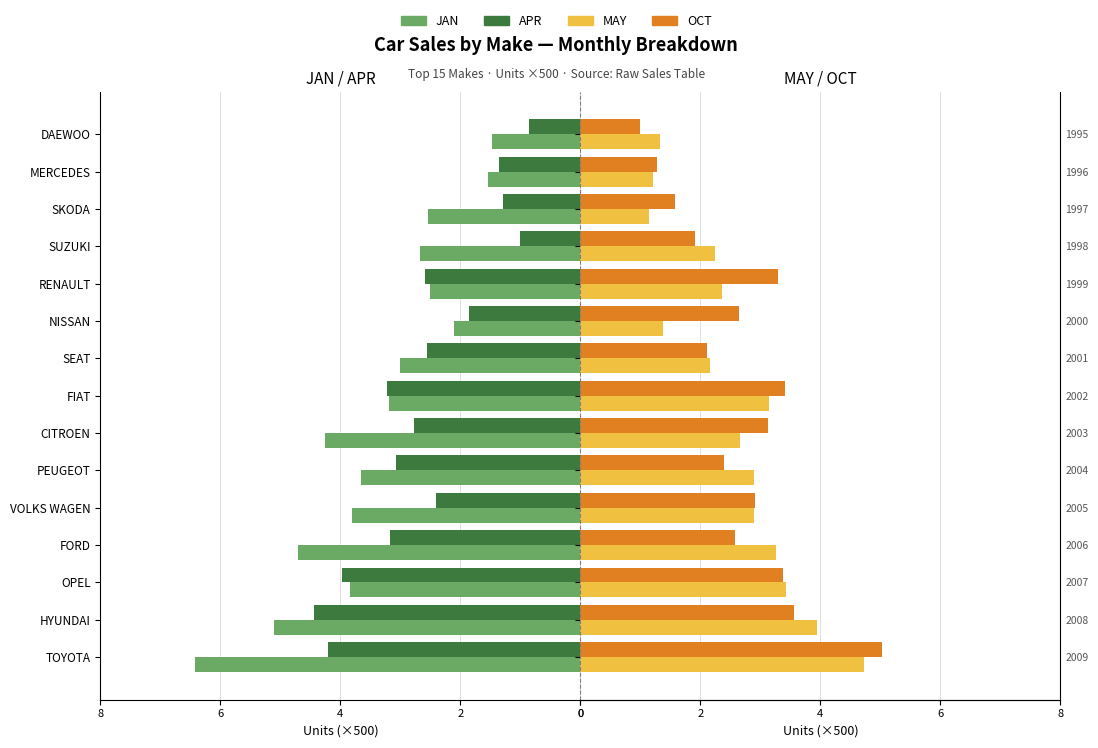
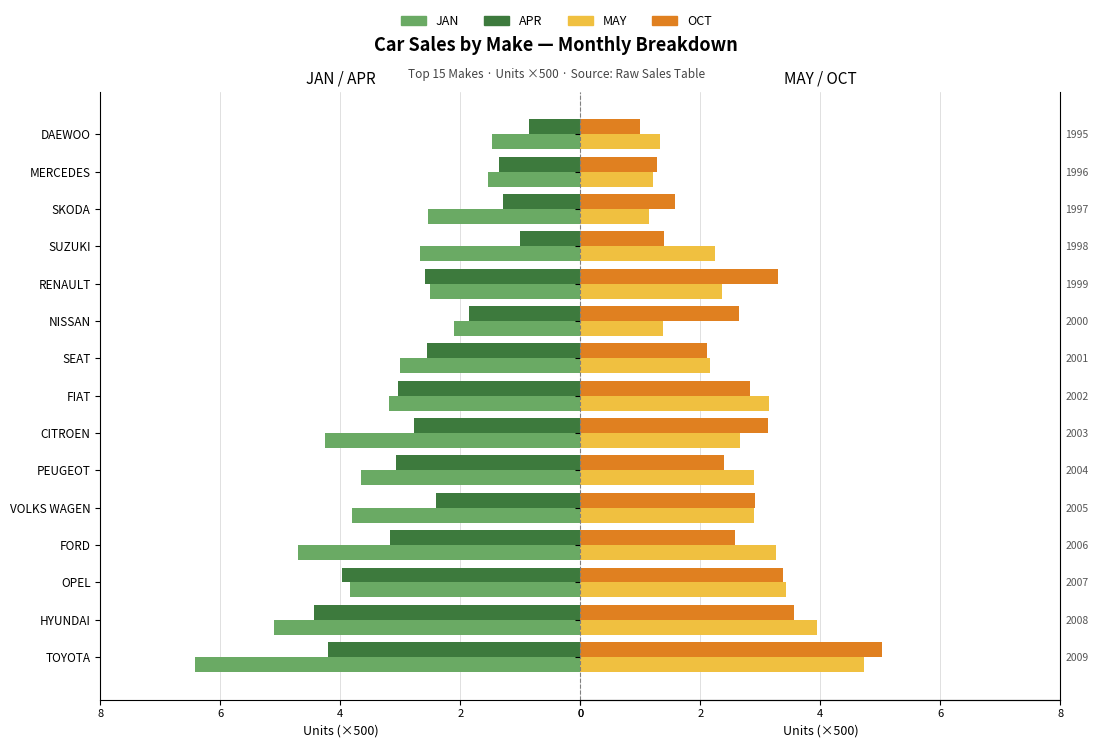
JAN / APR, APR, FIAT: 3.2 -> 3.0
MAY / OCT, OCT, 1998: 1.9 -> 1.4
MAY / OCT, OCT, 2002: 3.4 -> 2.8
